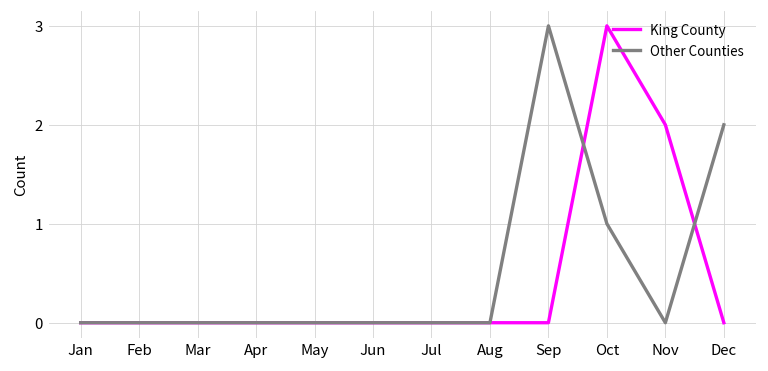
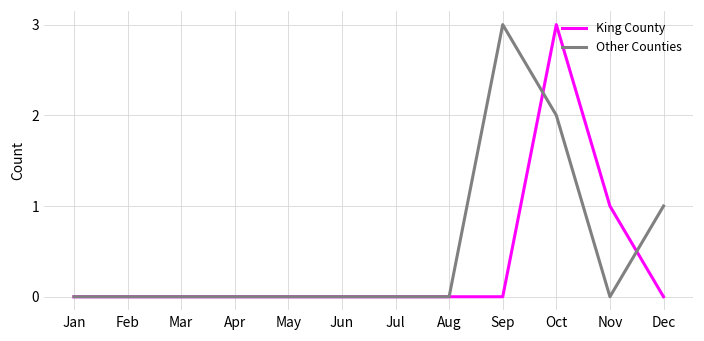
Other Counties, Oct: 1 -> 2
King County, Nov: 2 -> 1
Other Counties, Dec: 2 -> 1
